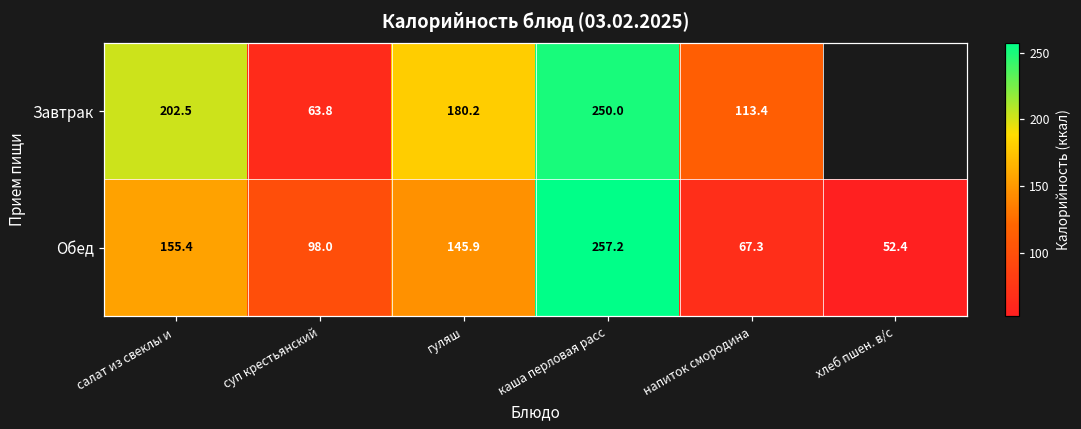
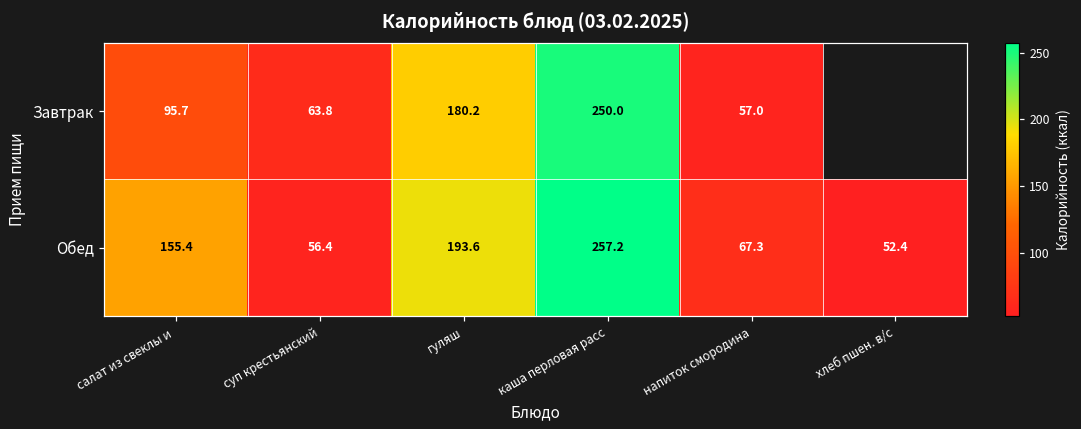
Завтрак, салат из свеклы и: 202.5 -> 95.7
Завтрак, напиток смородина: 113.4 -> 57.0
Обед, суп крестьянский: 98.0 -> 56.4
Обед, гуляш: 145.9 -> 193.6
